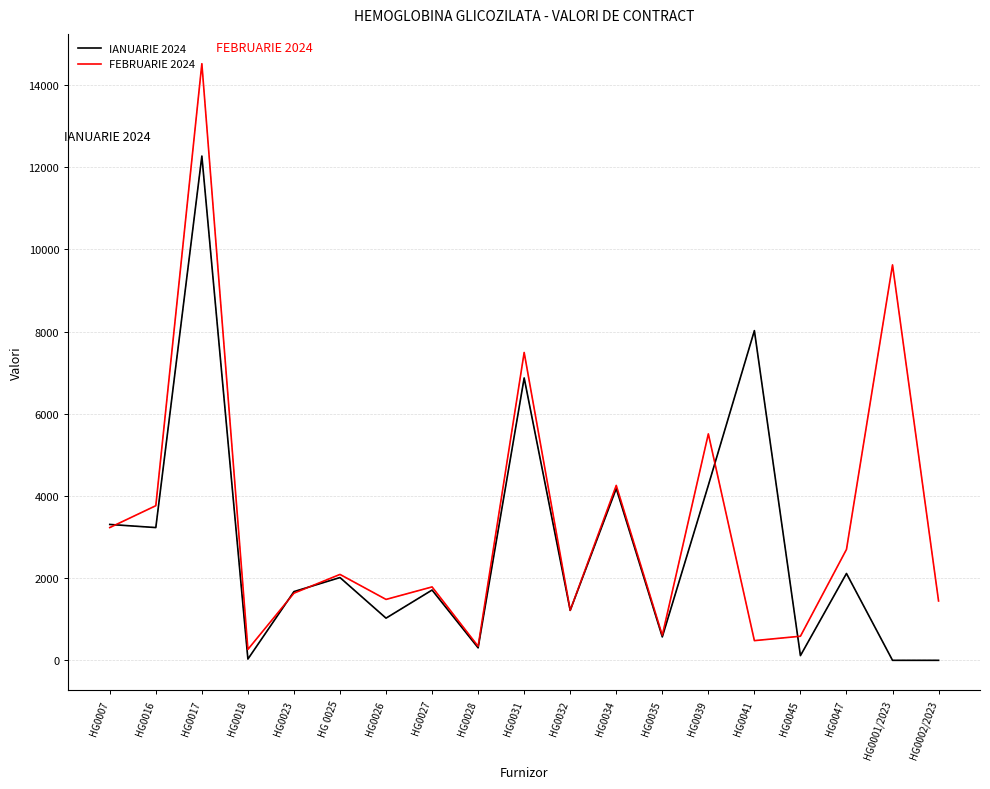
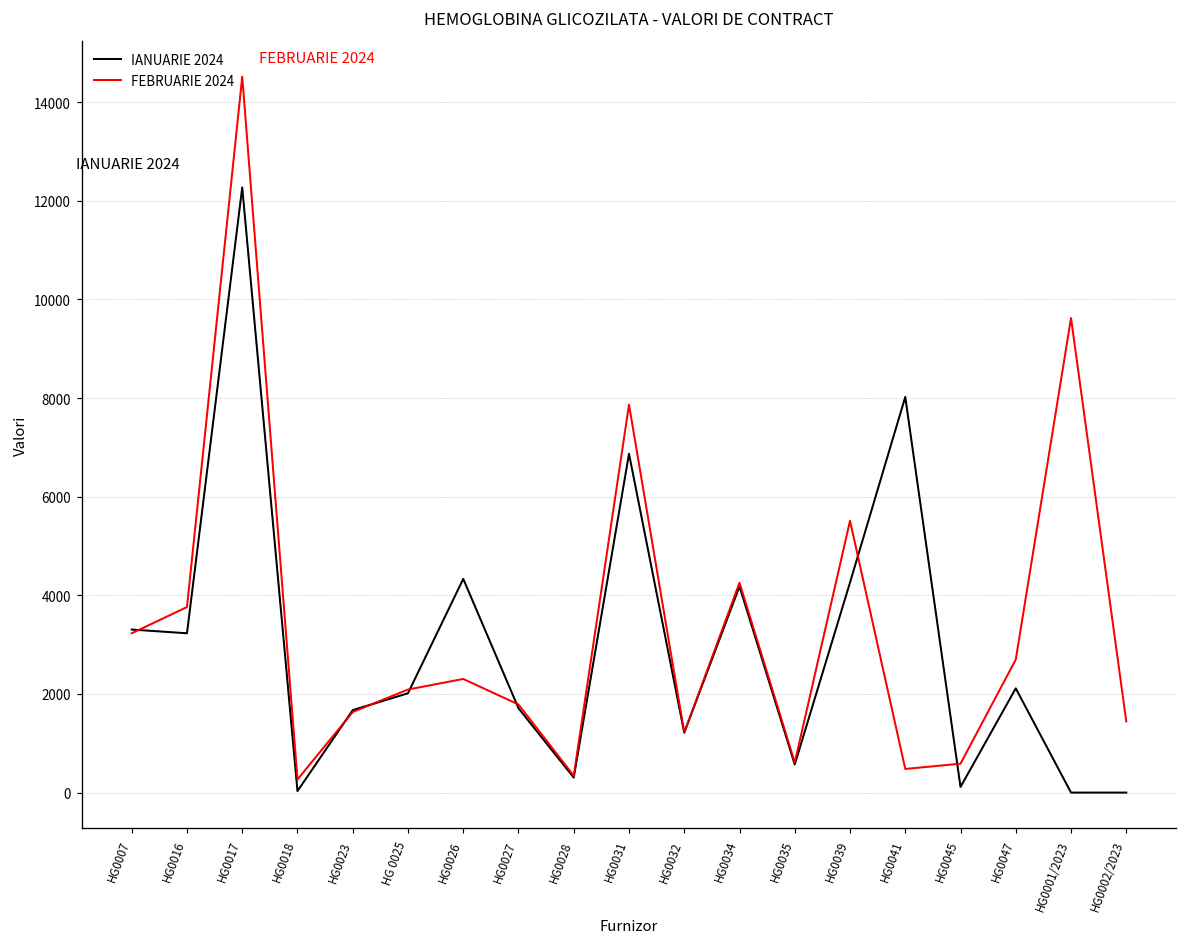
IANUARIE 2024, HG0026: 1000 -> 4300
FEBRUARIE 2024, HG0026: 1500 -> 2300
FEBRUARIE 2024, HG0031: 7500 -> 7900
